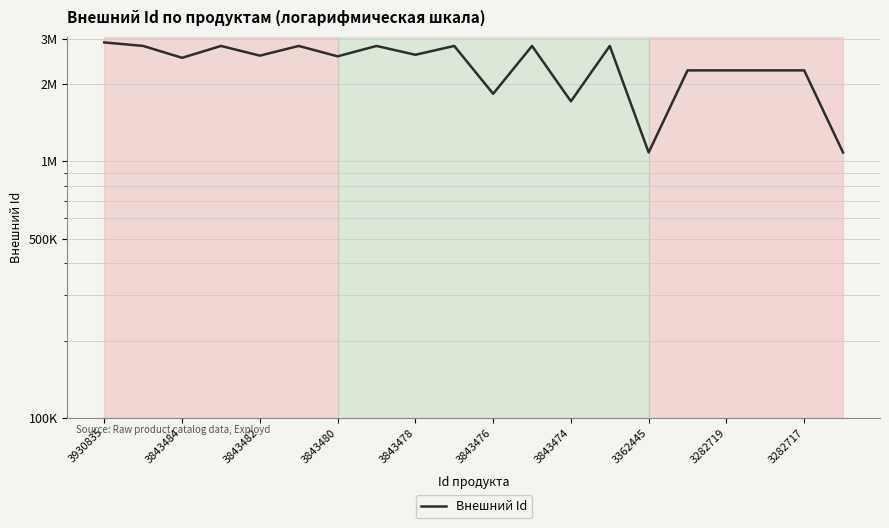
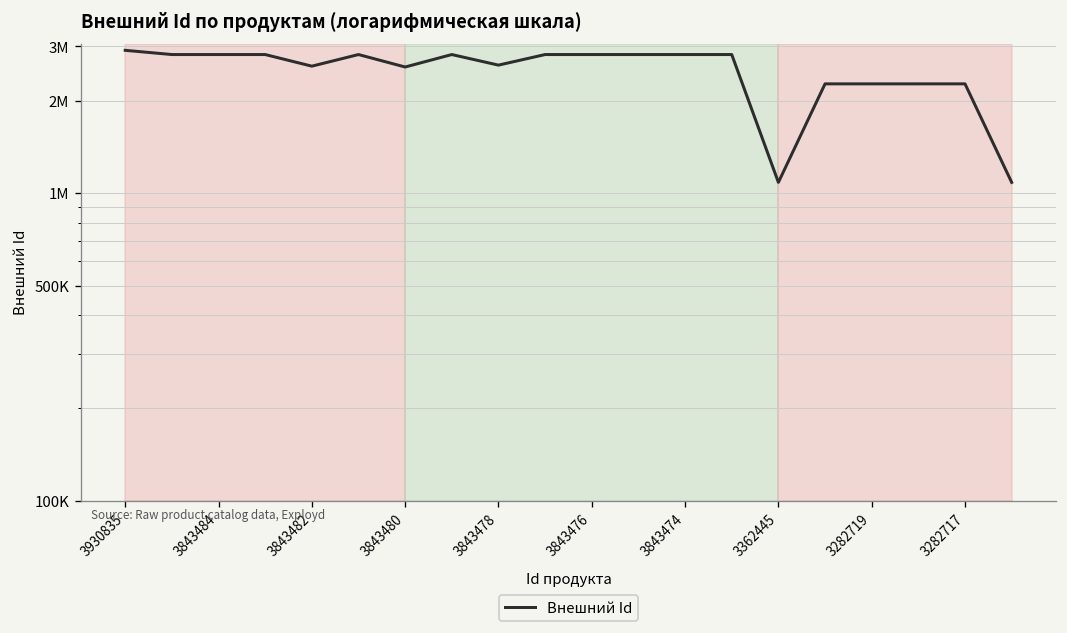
3843484: 2500000 -> 2800000
3843476: 1800000 -> 2800000
3843474: 1700000 -> 2800000
